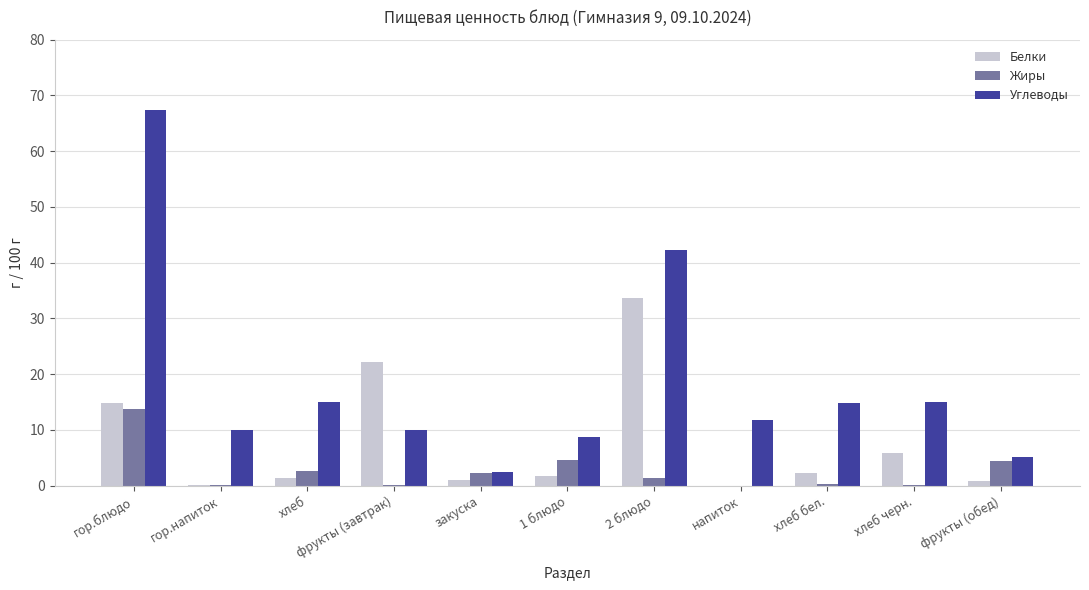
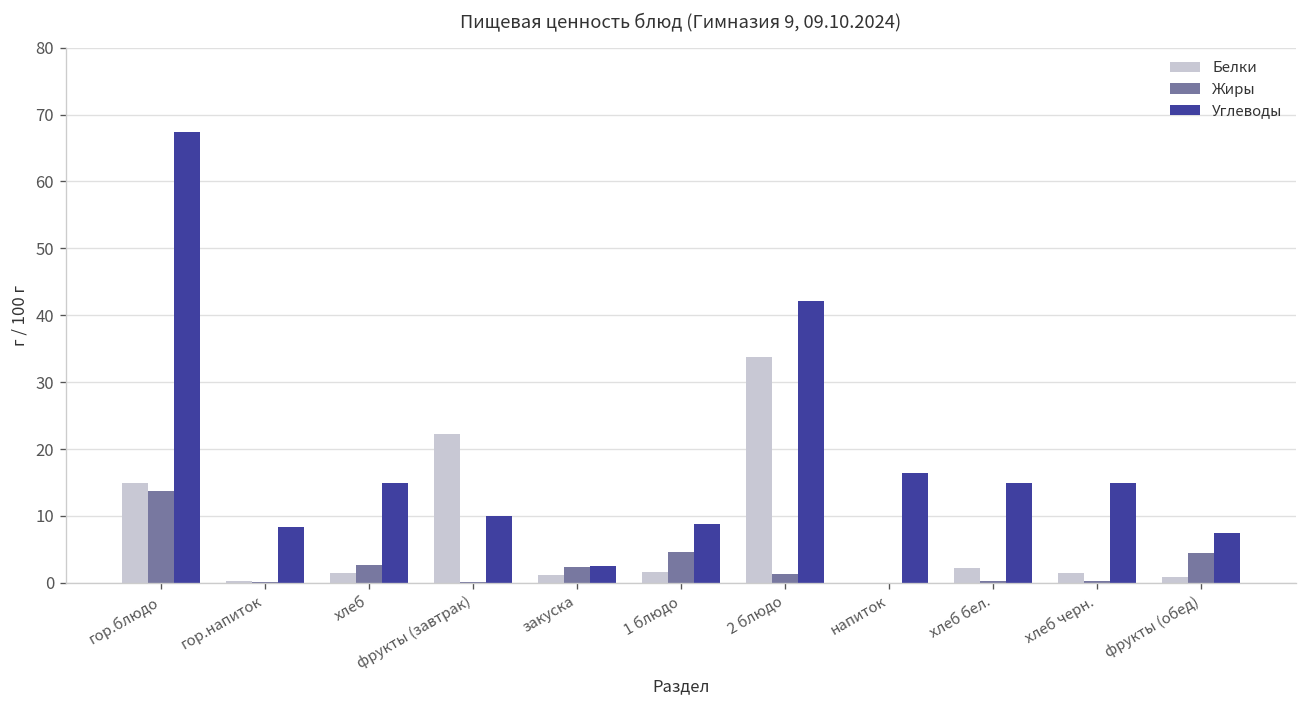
Углеводы, гор.напиток: 10 -> 8
Углеводы, напиток: 12 -> 16
Белки, хлеб черн.: 6 -> 1
Углеводы, фрукты (обед): 5 -> 8
